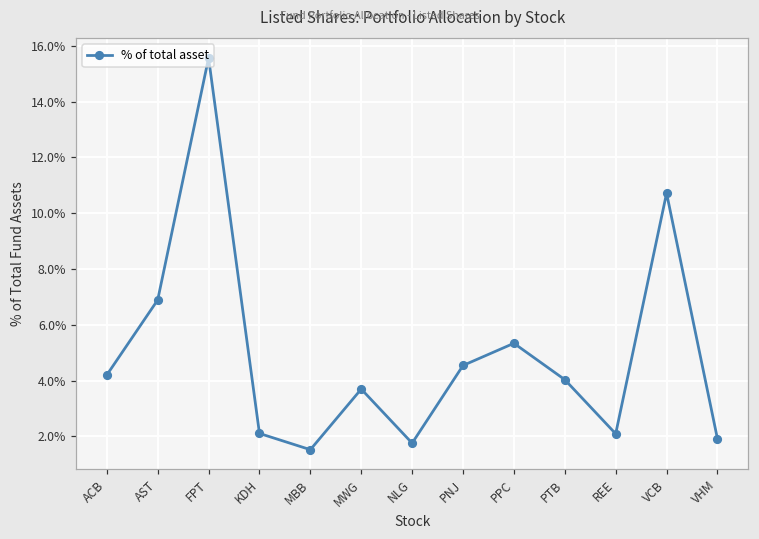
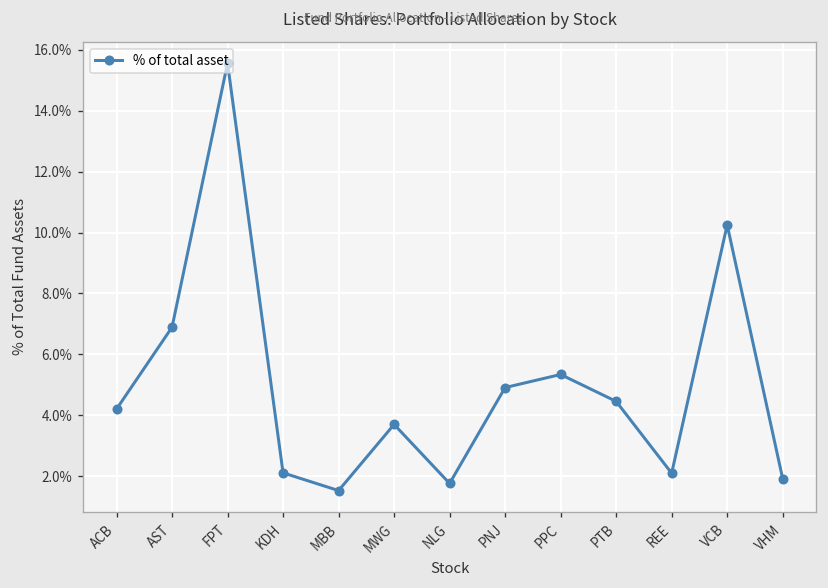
PNJ: 4.5% -> 4.9%
PTB: 4.0% -> 4.5%
VCB: 10.7% -> 10.3%
